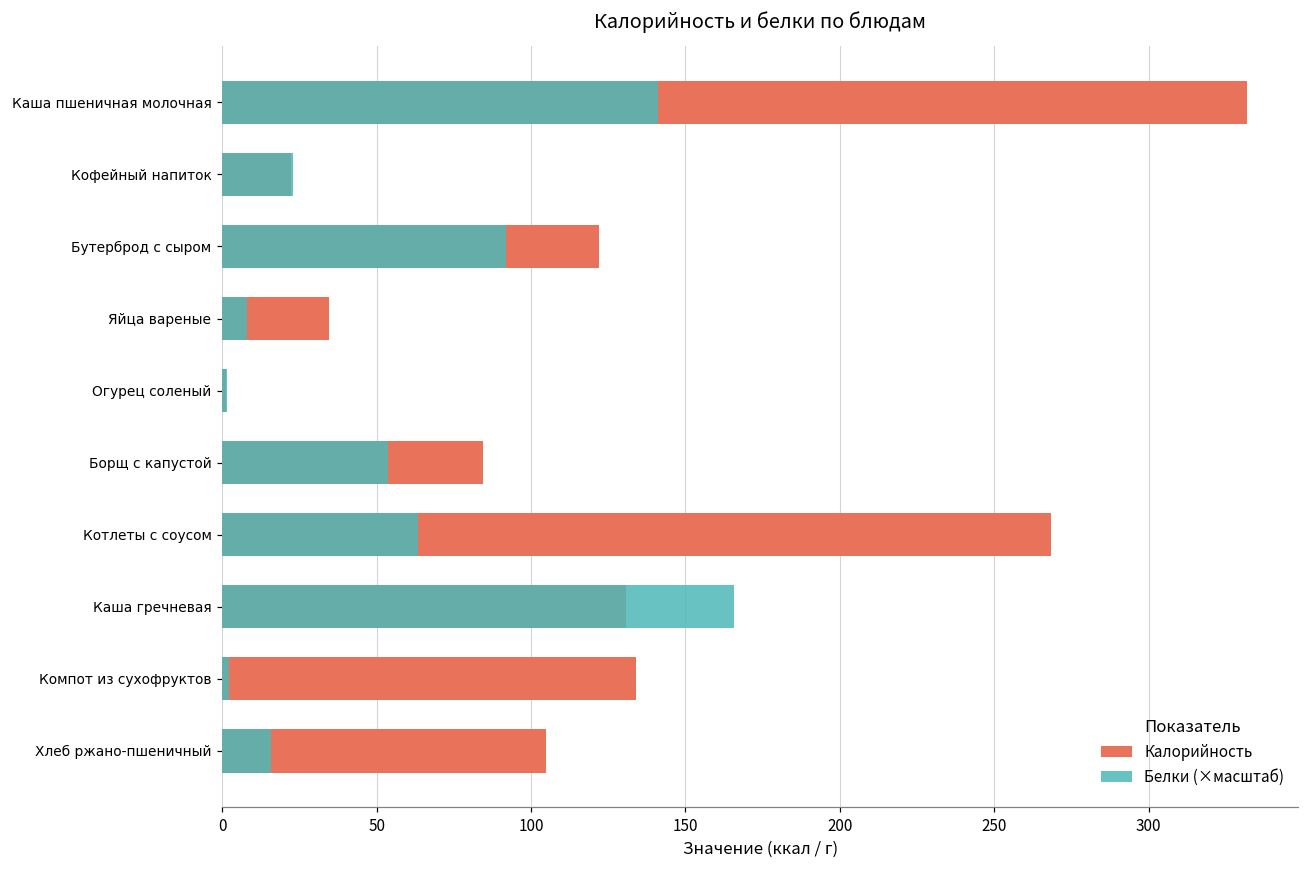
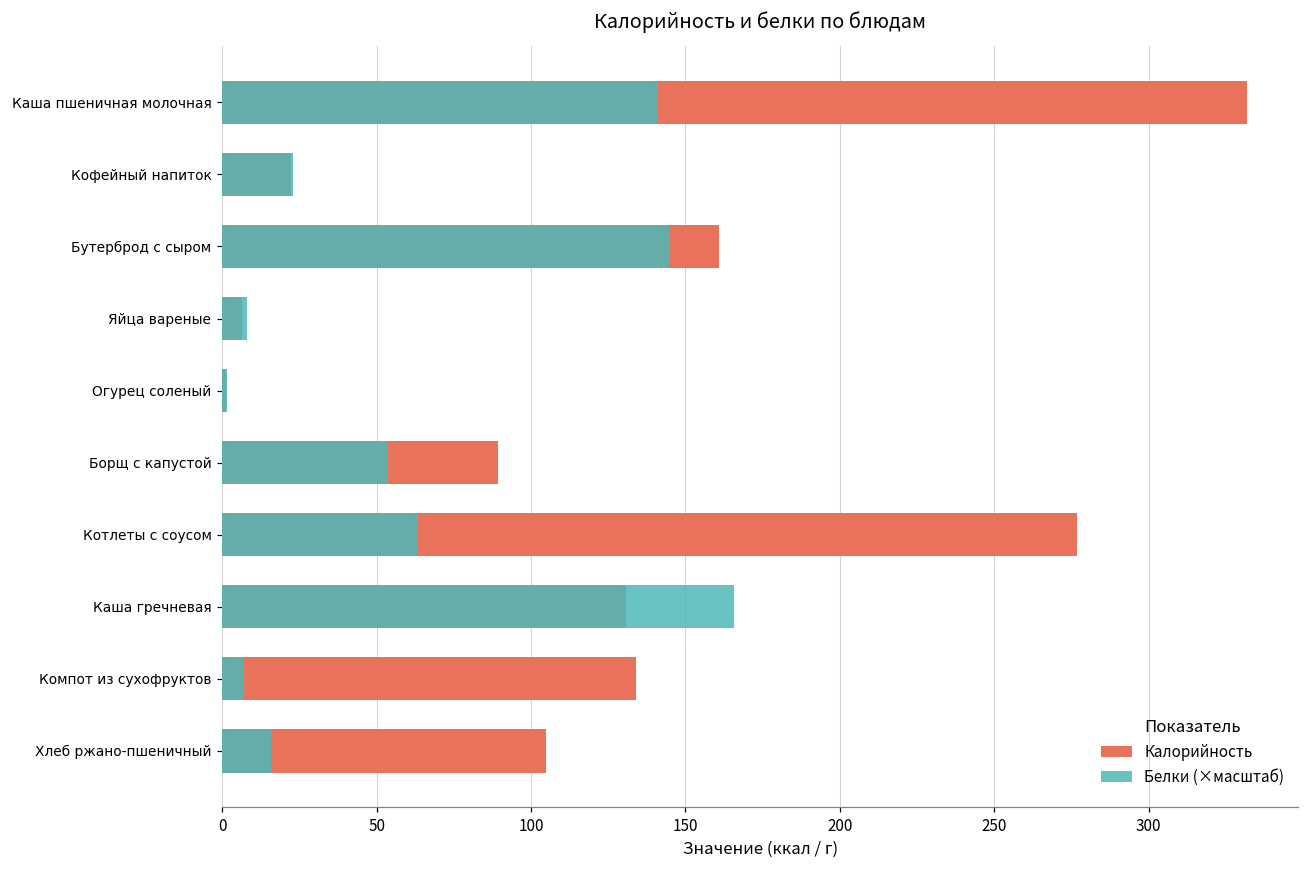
Калорийность, Бутерброд с сыром: 122 -> 161
Белки (×масштаб), Бутерброд с сыром: 92 -> 145
Калорийность, Яйца вареные: 34 -> 6
Калорийность, Борщ с капустой: 84 -> 89
Калорийность, Котлеты с соусом: 268 -> 277
Белки (×масштаб), Компот из сухофруктов: 2 -> 7
